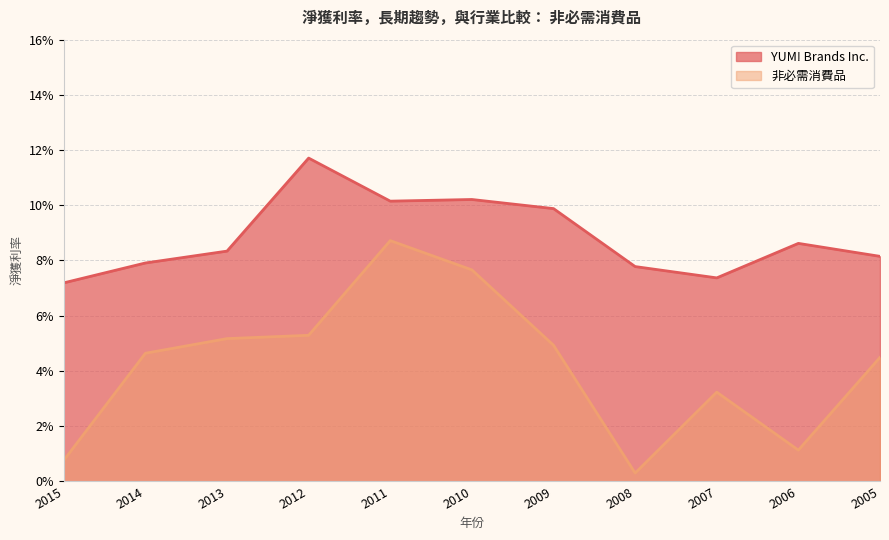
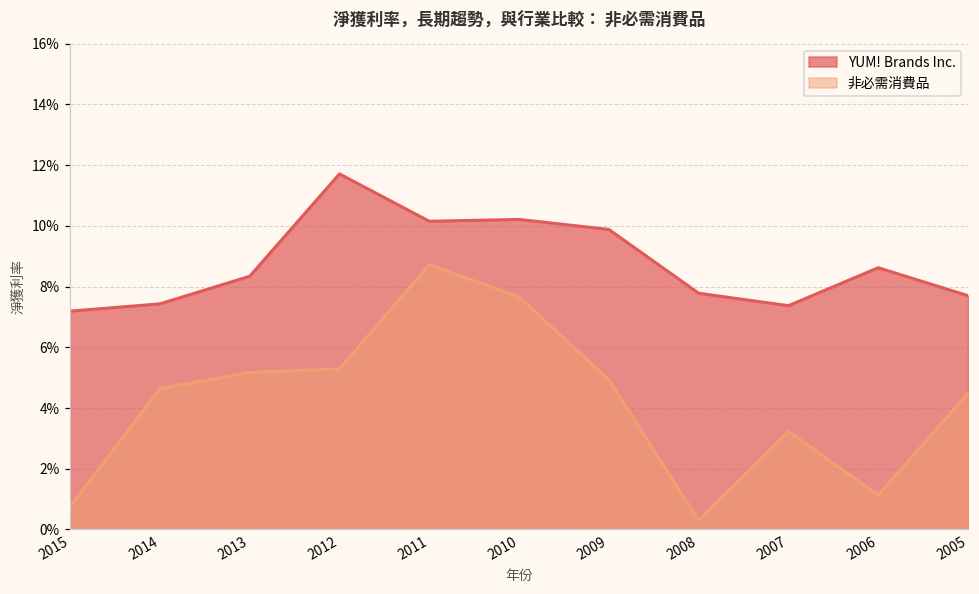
YUM! Brands Inc., 2014: 7.9% -> 7.4%
YUM! Brands Inc., 2005: 8.2% -> 7.7%
